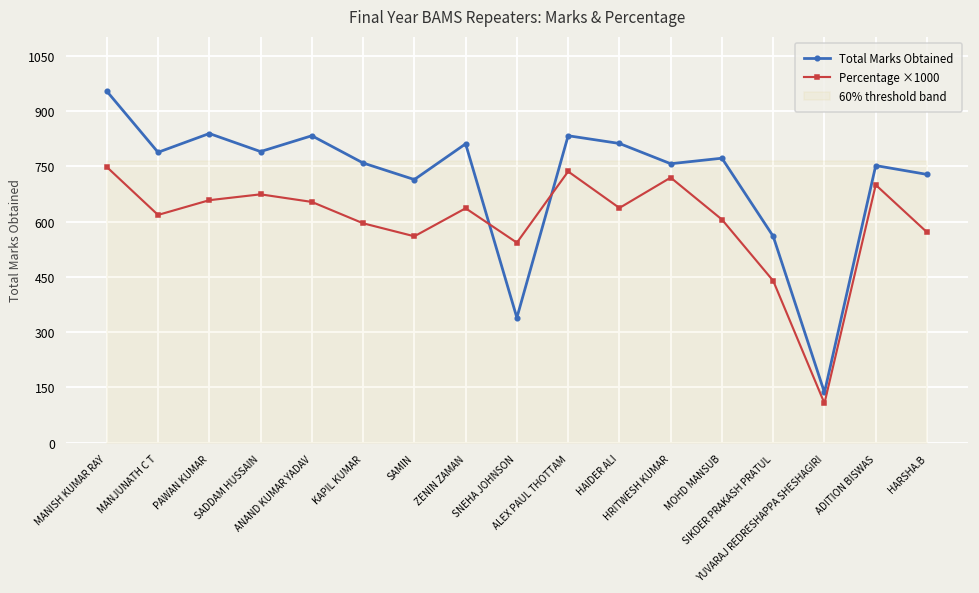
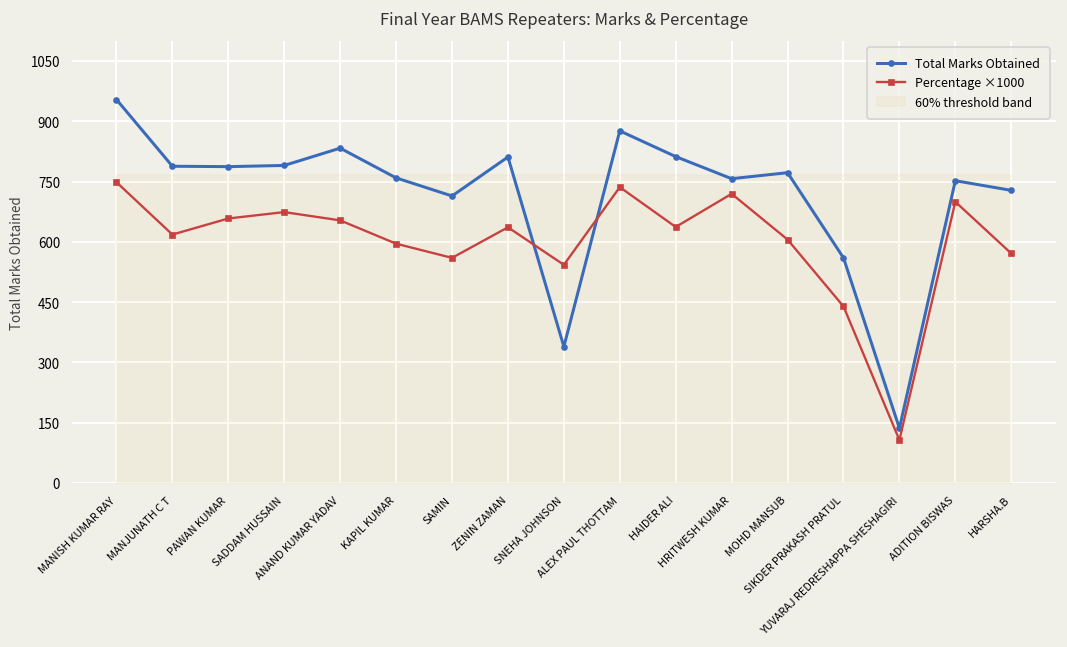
Total Marks Obtained, PAWAN KUMAR: 840 -> 790
Total Marks Obtained, ALEX PAUL THOTTAM: 830 -> 880
